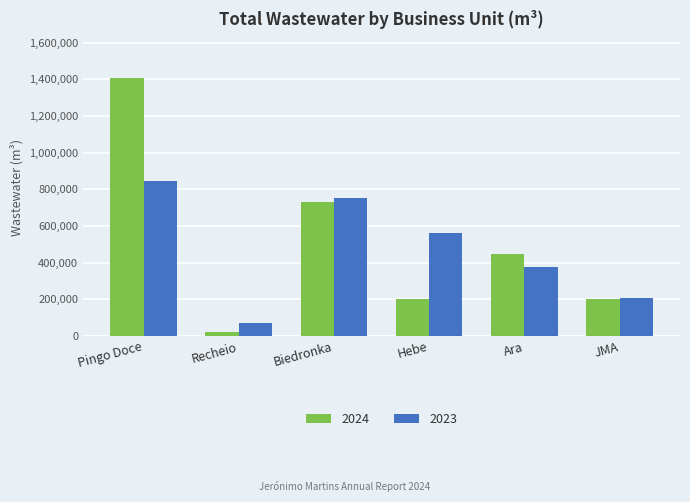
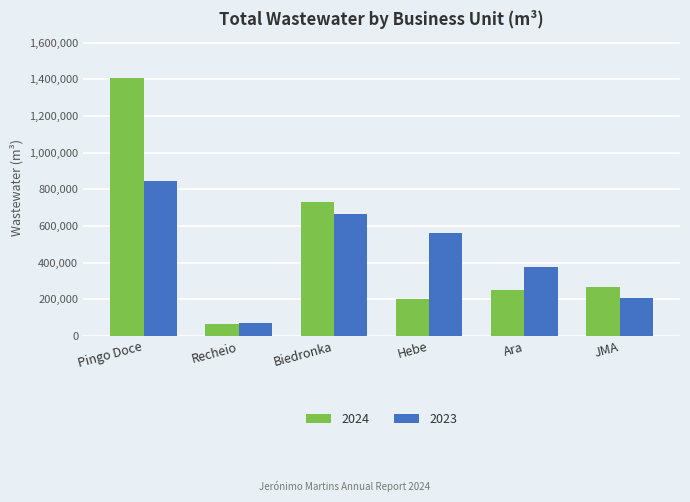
2024, Recheio: 20,000 -> 70,000
2023, Biedronka: 750,000 -> 670,000
2024, Ara: 450,000 -> 250,000
2024, JMA: 200,000 -> 260,000
